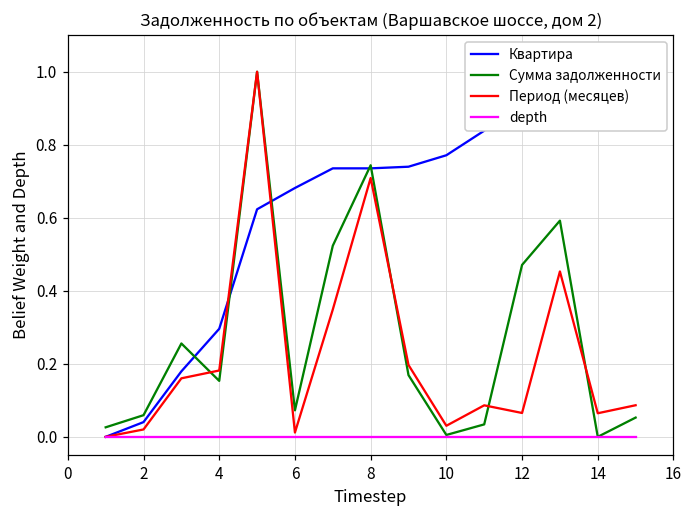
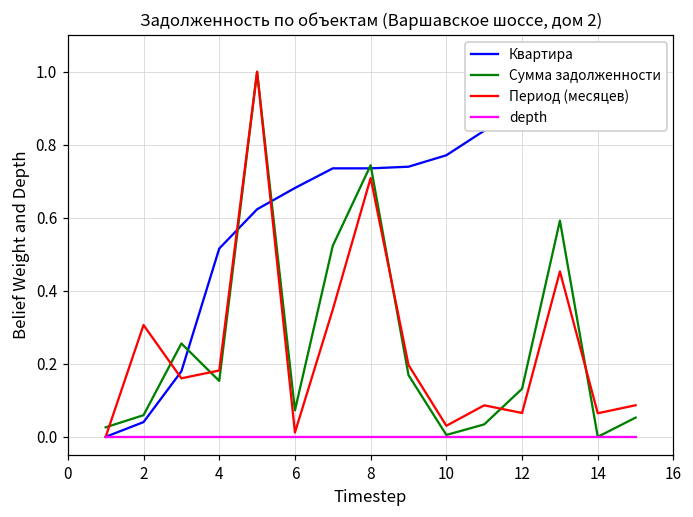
Период (месяцев), 2: 0.02 -> 0.31
Квартира, 4: 0.30 -> 0.52
Сумма задолженности, 12: 0.47 -> 0.13
